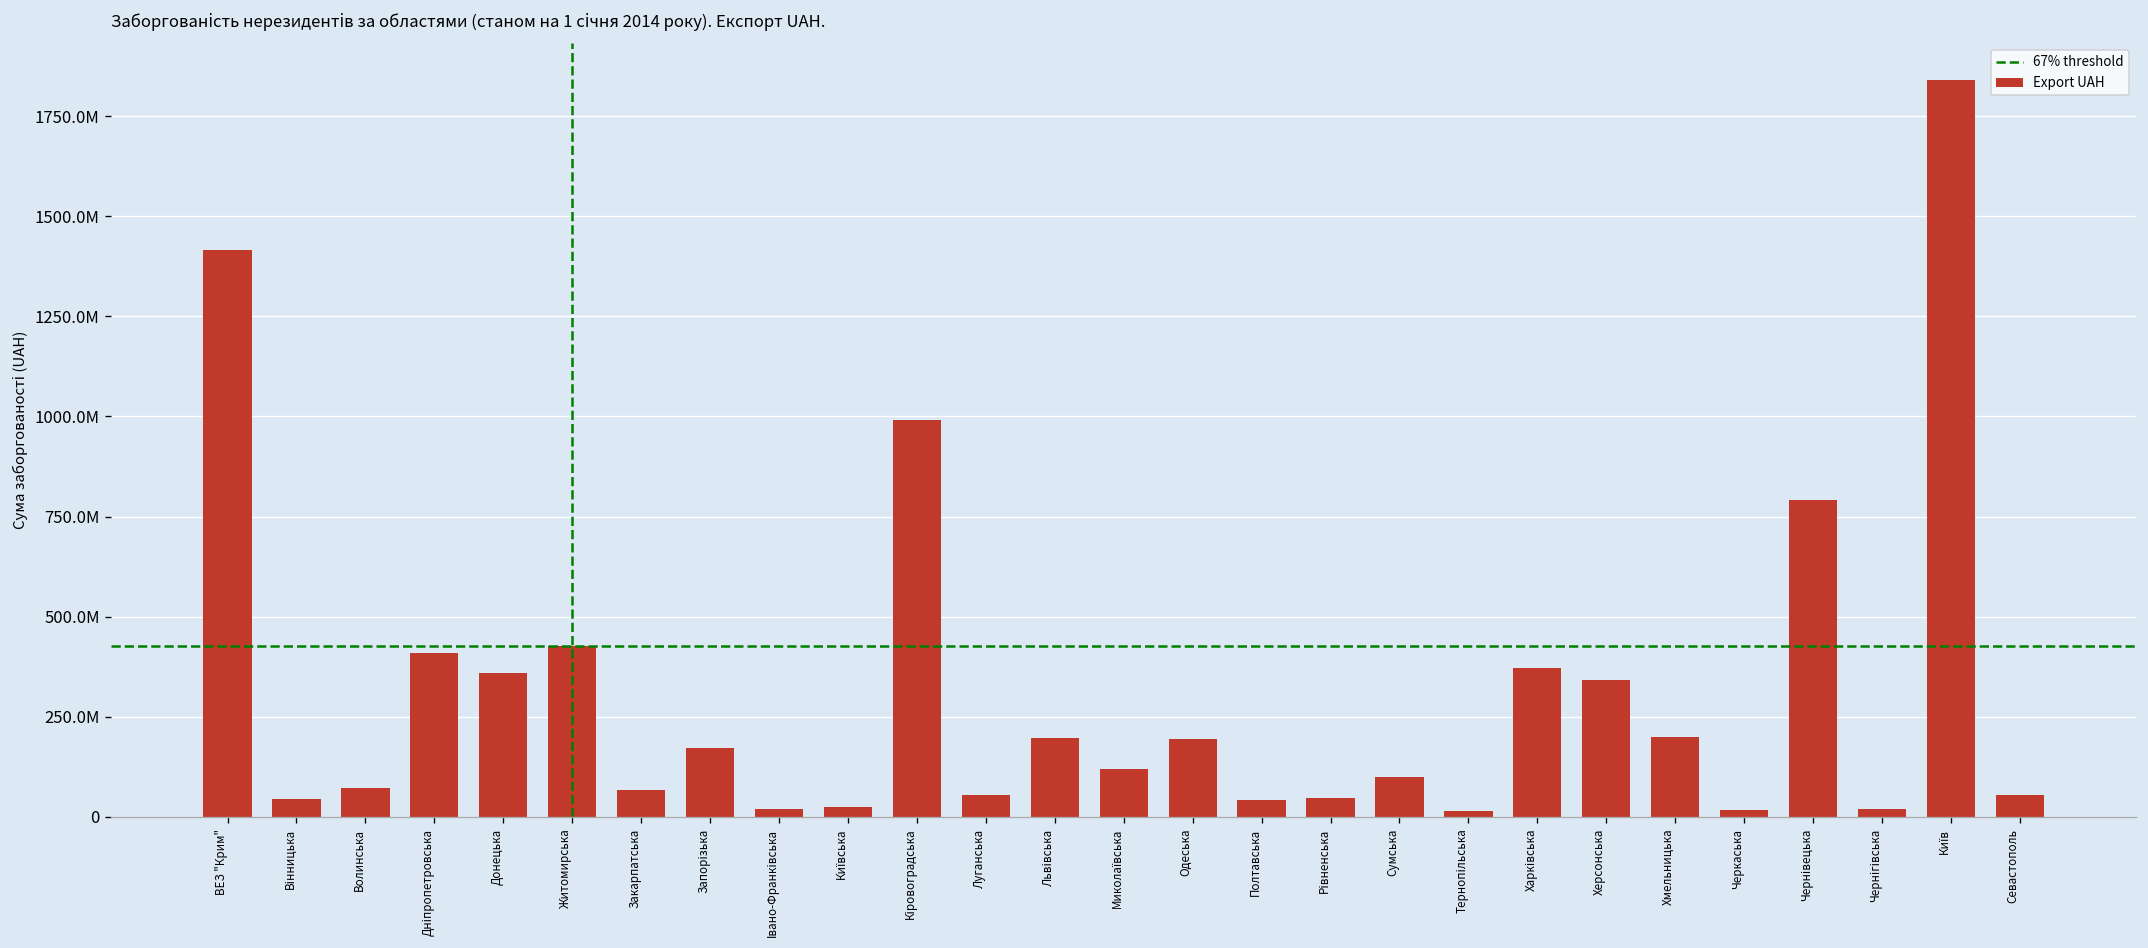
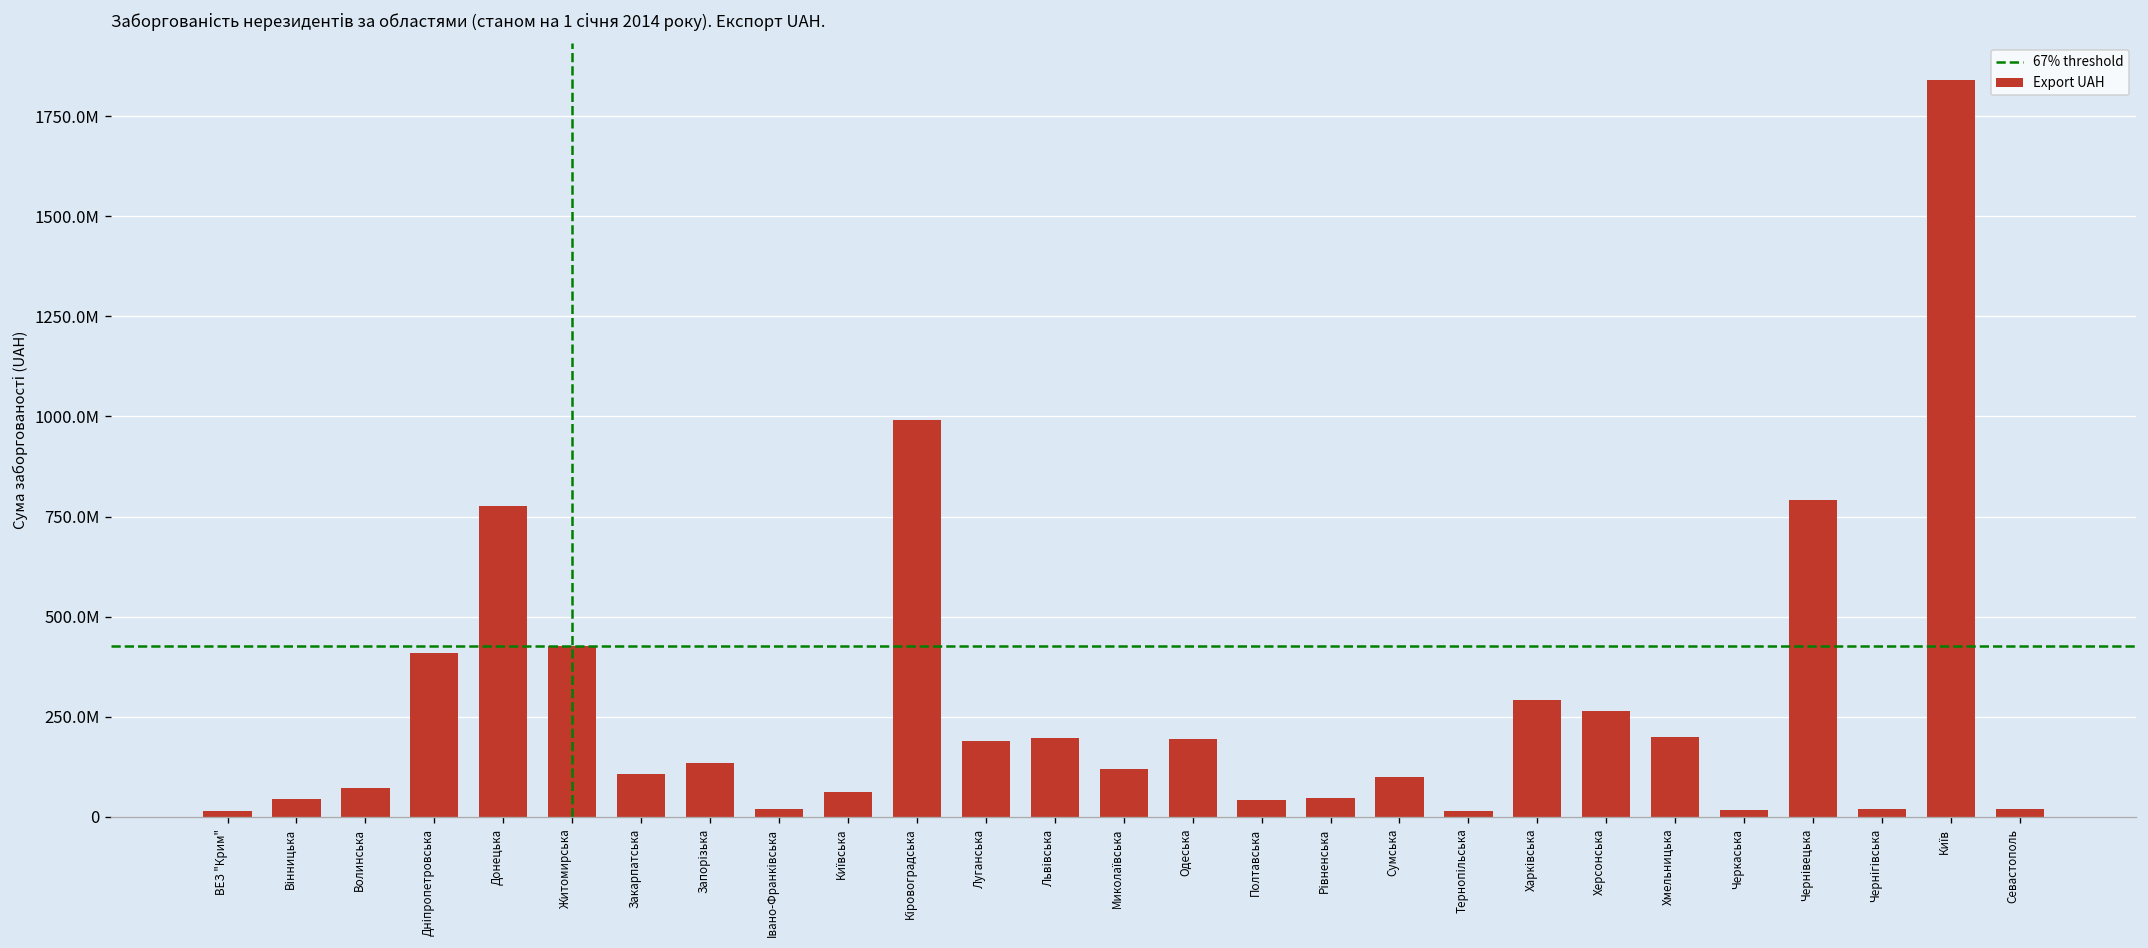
ВЕЗ "Крим": 1420000000 -> 20000000
Донецька: 360000000 -> 780000000
Закарпатська: 70000000 -> 110000000
Запорізька: 170000000 -> 130000000
Київська: 30000000 -> 60000000
Луганська: 50000000 -> 190000000
Харківська: 370000000 -> 290000000
Херсонська: 340000000 -> 260000000
Севастополь: 60000000 -> 20000000
